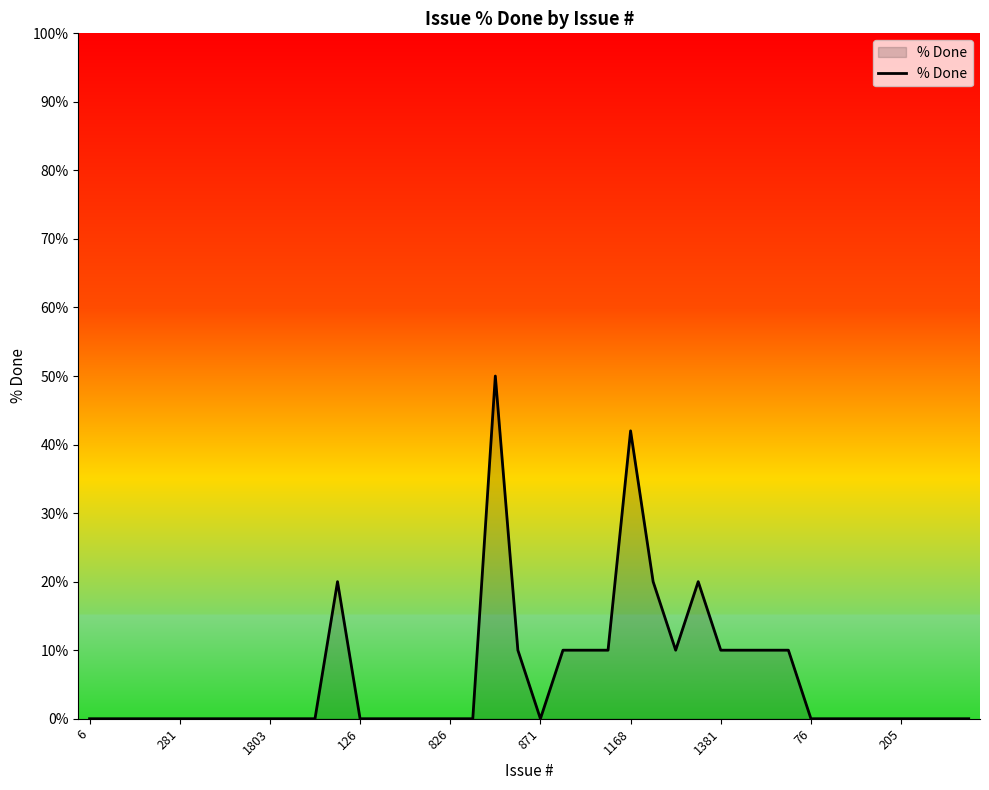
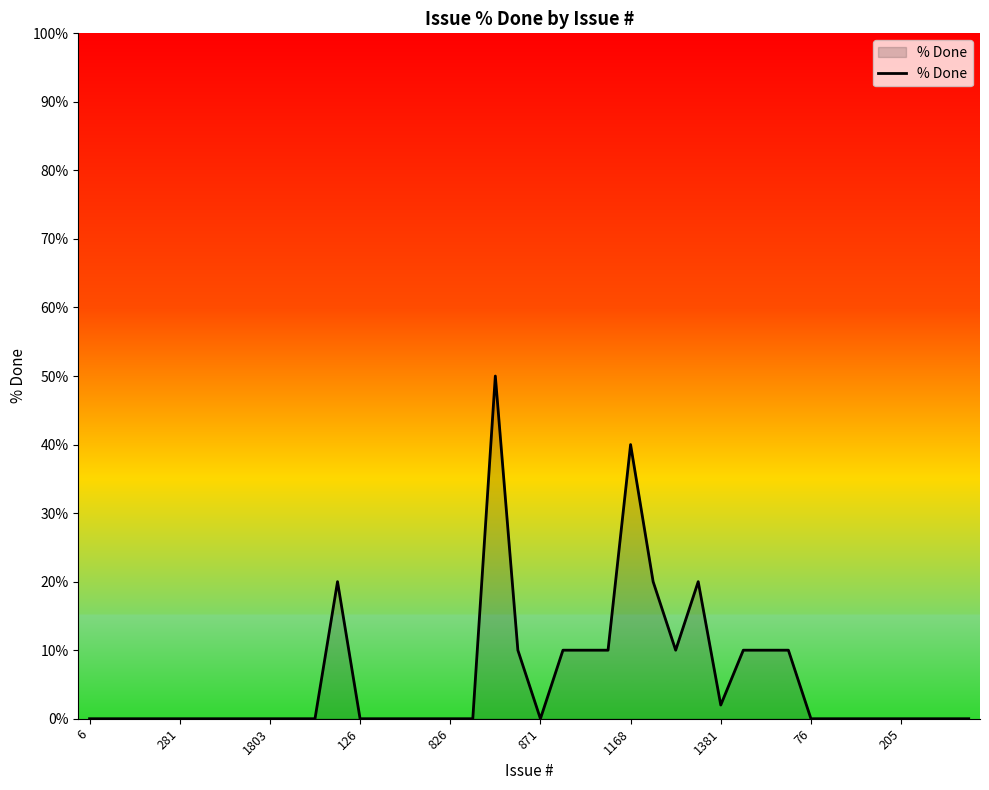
1168: 42% -> 40%
1381: 10% -> 2%
